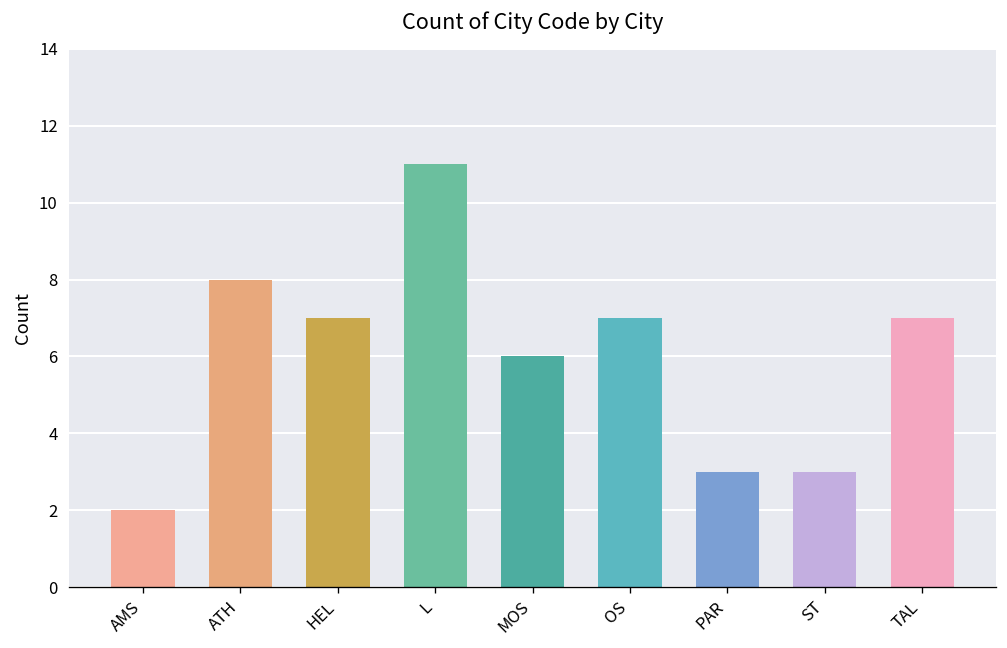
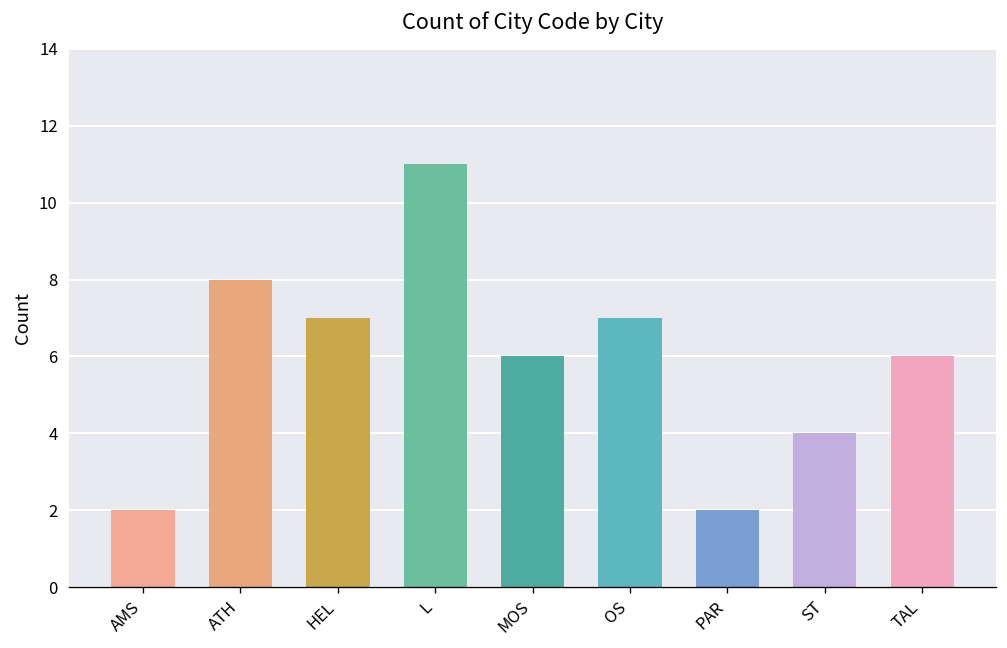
PAR: 3 -> 2
ST: 3 -> 4
TAL: 7 -> 6
